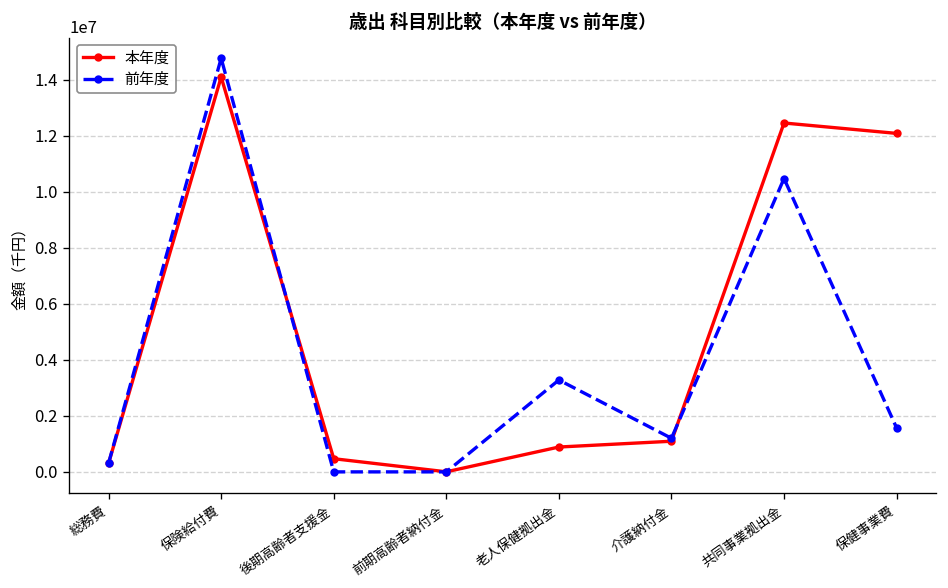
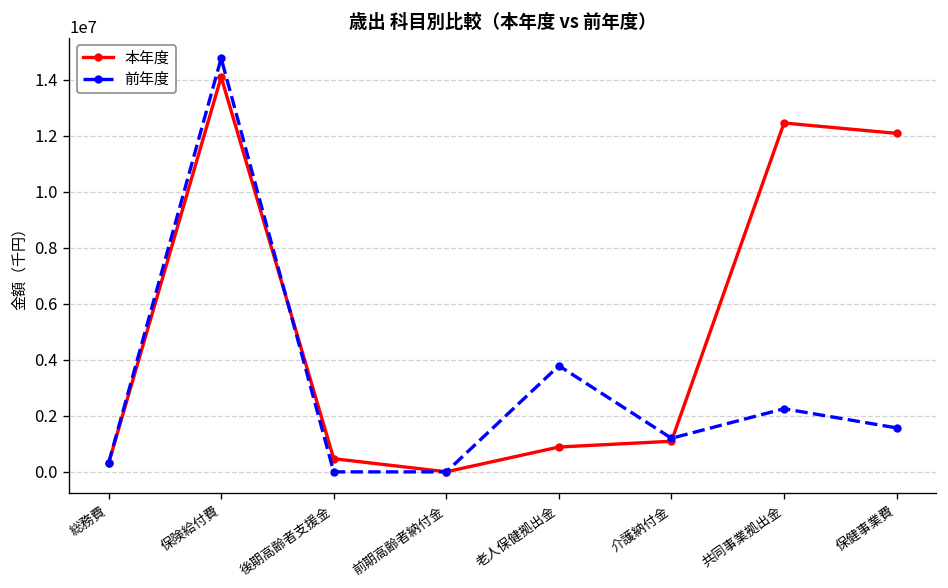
前年度, 老人保健拠出金: 3300000 -> 3800000
前年度, 共同事業拠出金: 10500000 -> 2300000
